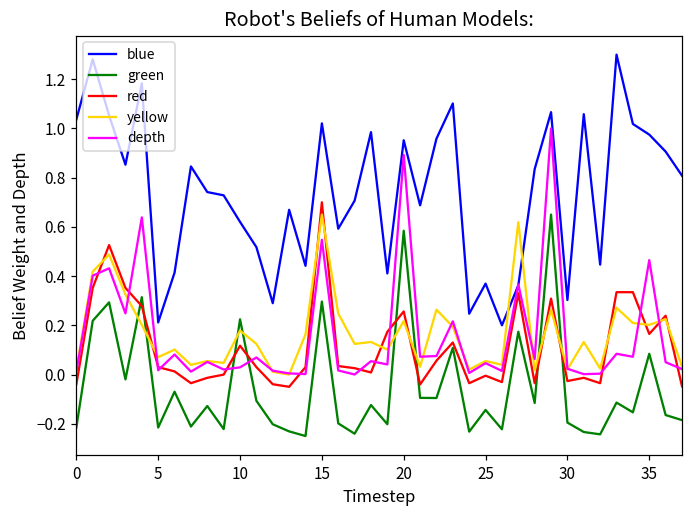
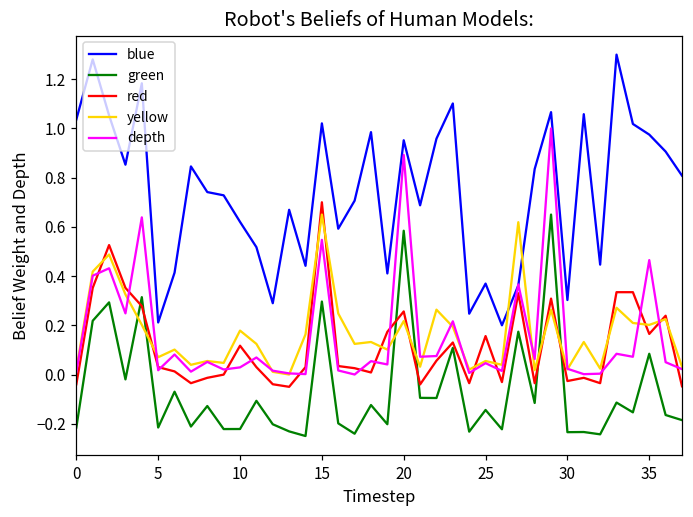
green, 10: 0.22 -> -0.22
red, 25: 0.00 -> 0.16
green, 30: -0.20 -> -0.23
